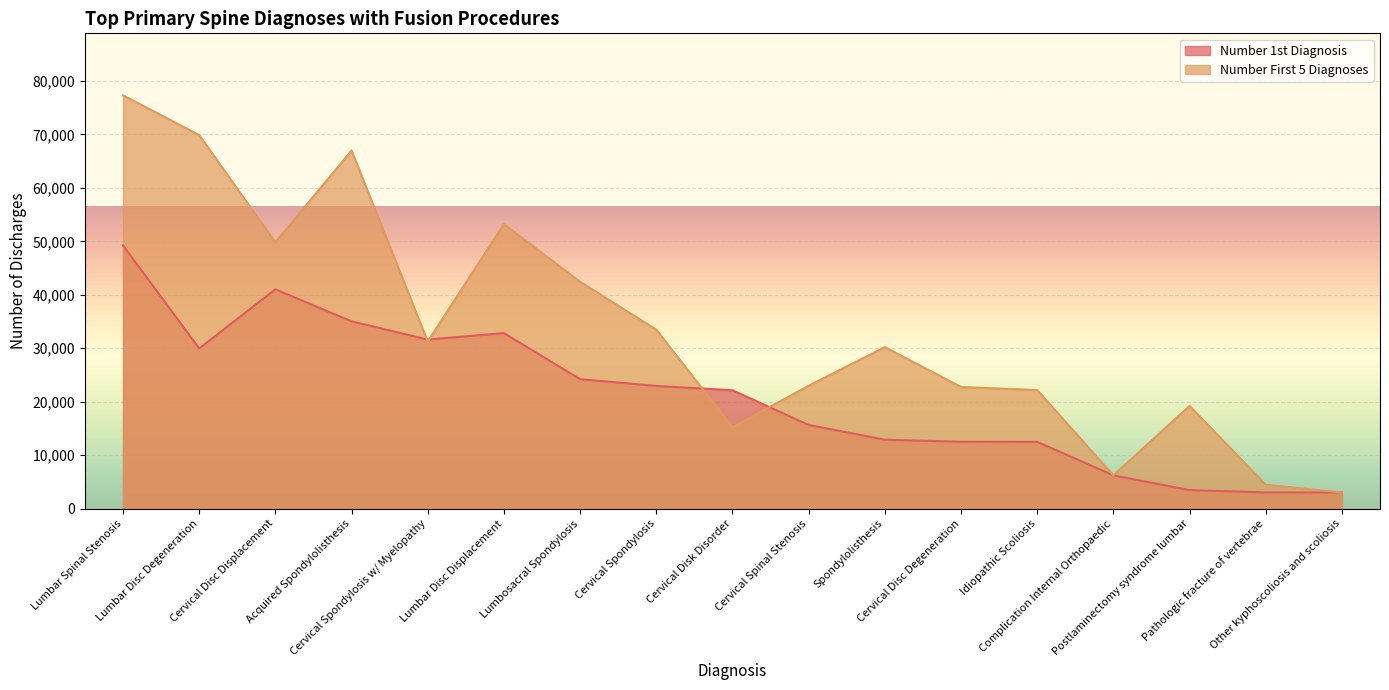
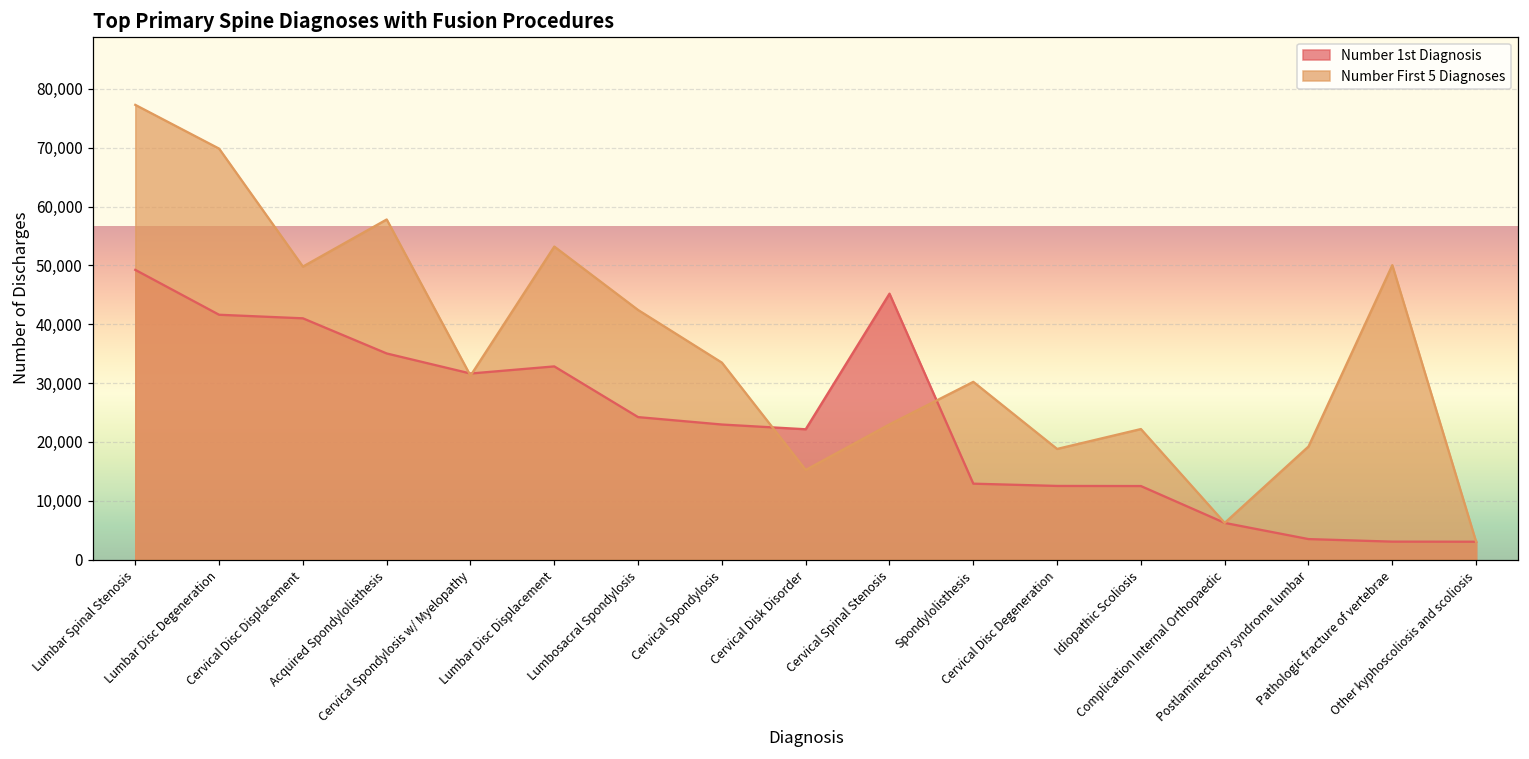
Number 1st Diagnosis, Lumbar Disc Degeneration: 30,000 -> 42,000
Number First 5 Diagnoses, Acquired Spondylolisthesis: 67,000 -> 58,000
Number 1st Diagnosis, Cervical Spinal Stenosis: 16,000 -> 45,000
Number First 5 Diagnoses, Cervical Disc Degeneration: 23,000 -> 19,000
Number First 5 Diagnoses, Pathologic fracture of vertebrae: 4,000 -> 50,000
